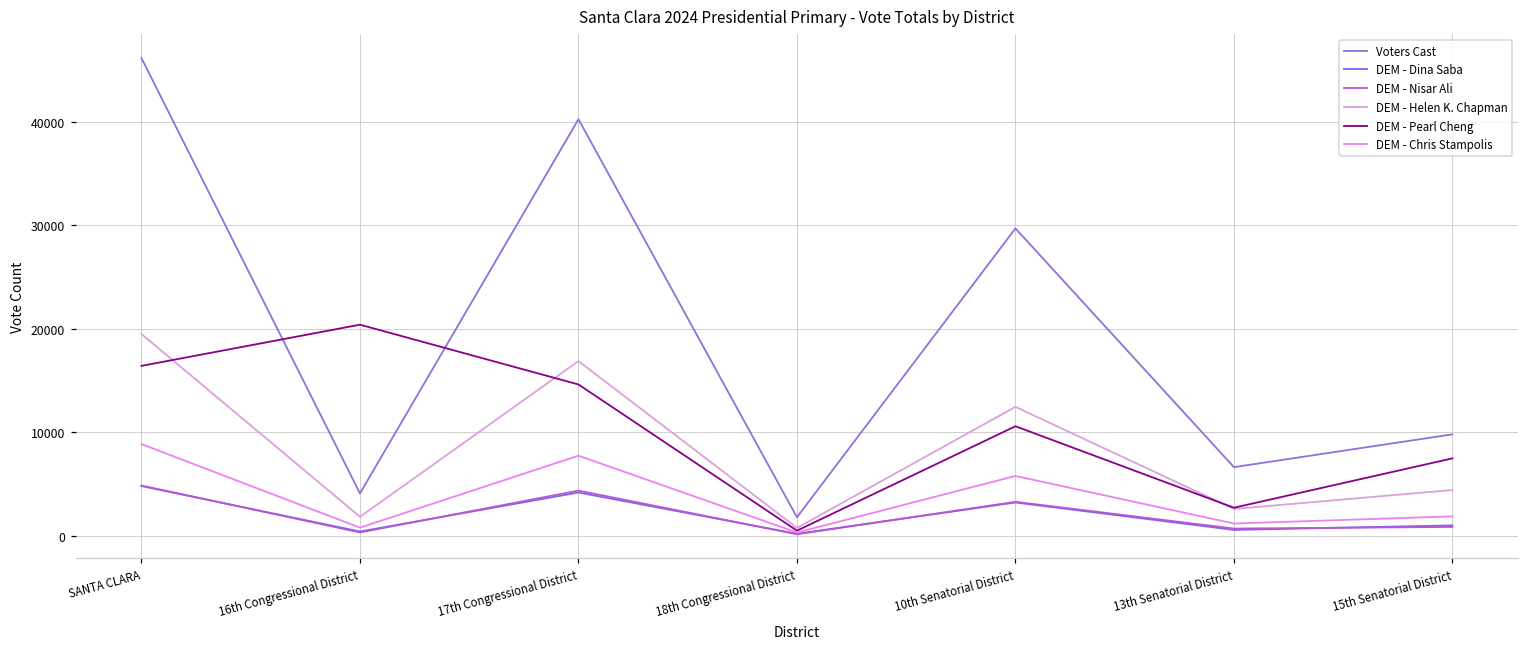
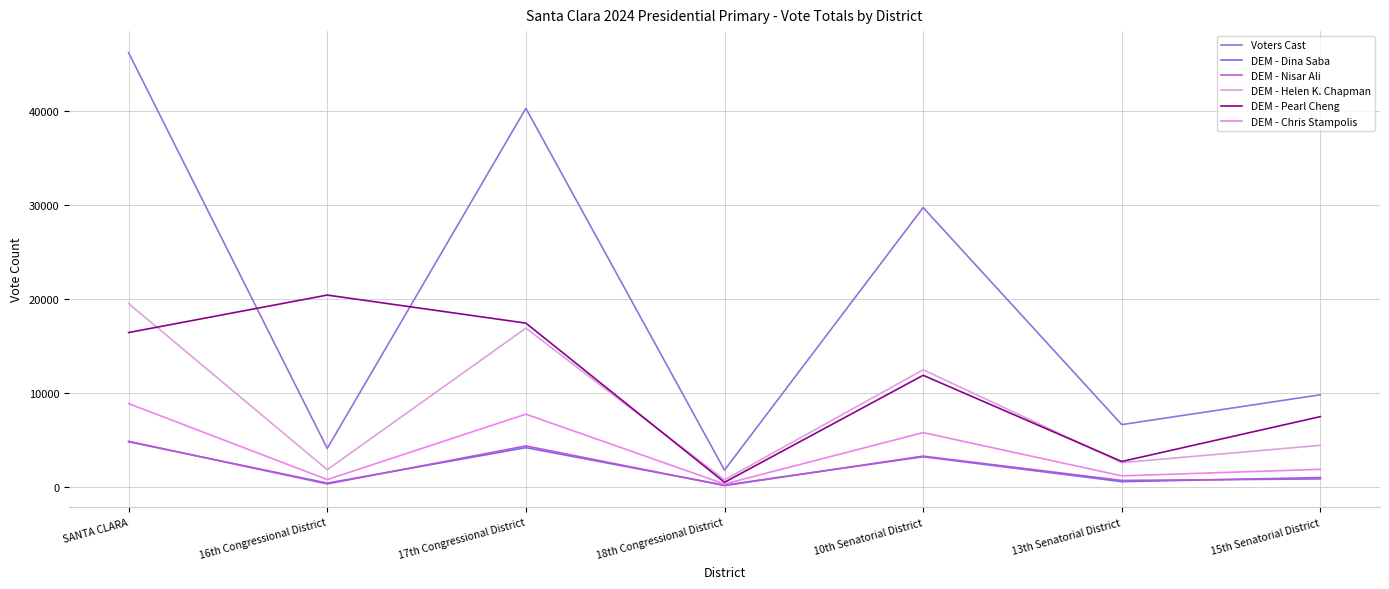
DEM - Pearl Cheng, 17th Congressional District: 15000 -> 17000
DEM - Pearl Cheng, 10th Senatorial District: 11000 -> 12000
